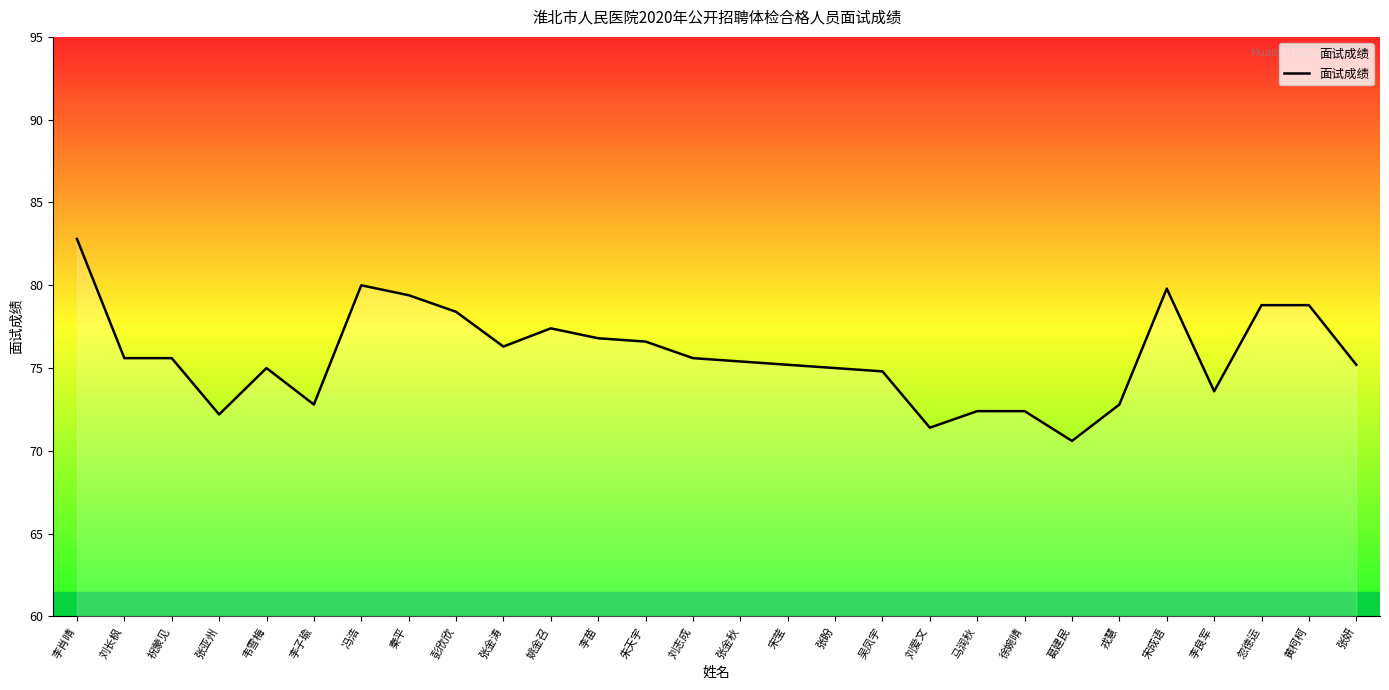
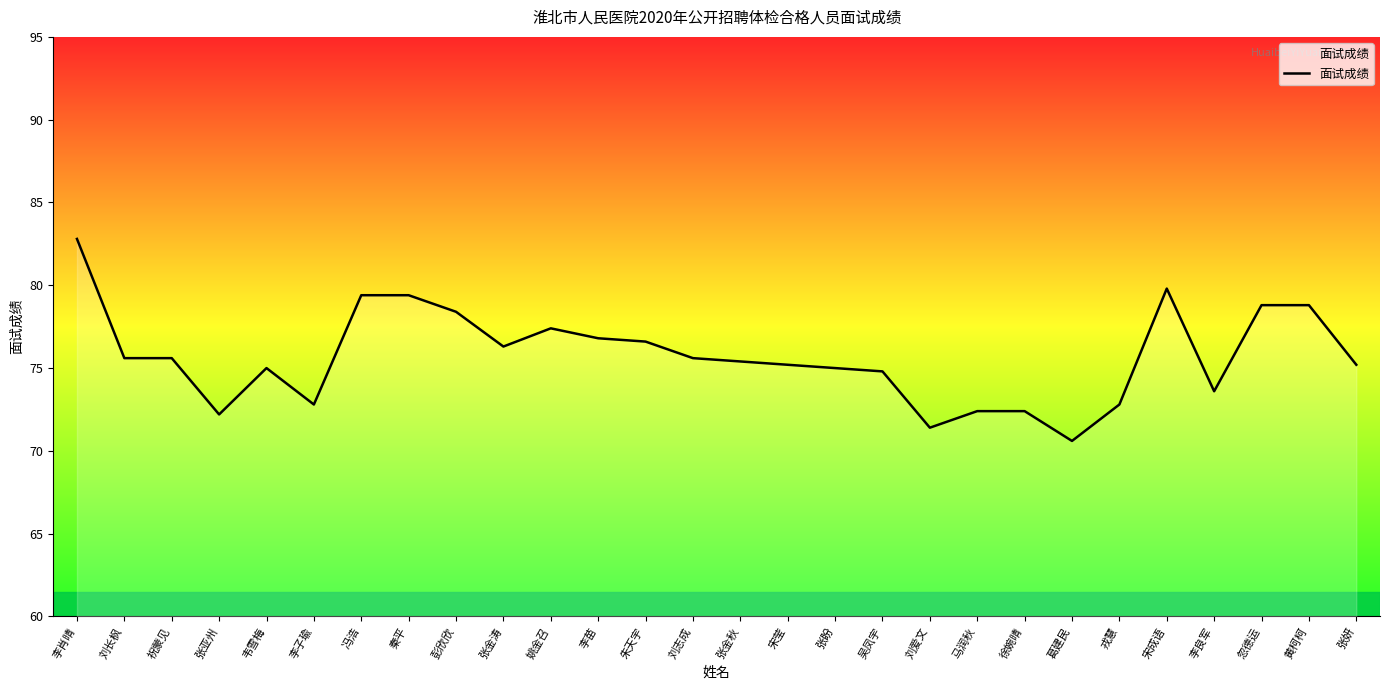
冯浩: 80.0 -> 79.4
